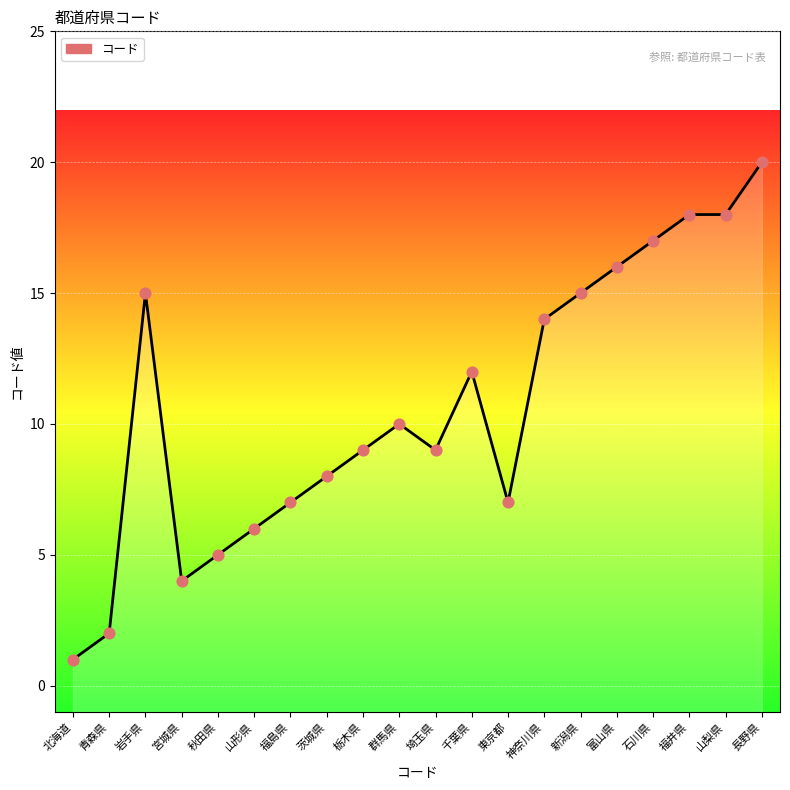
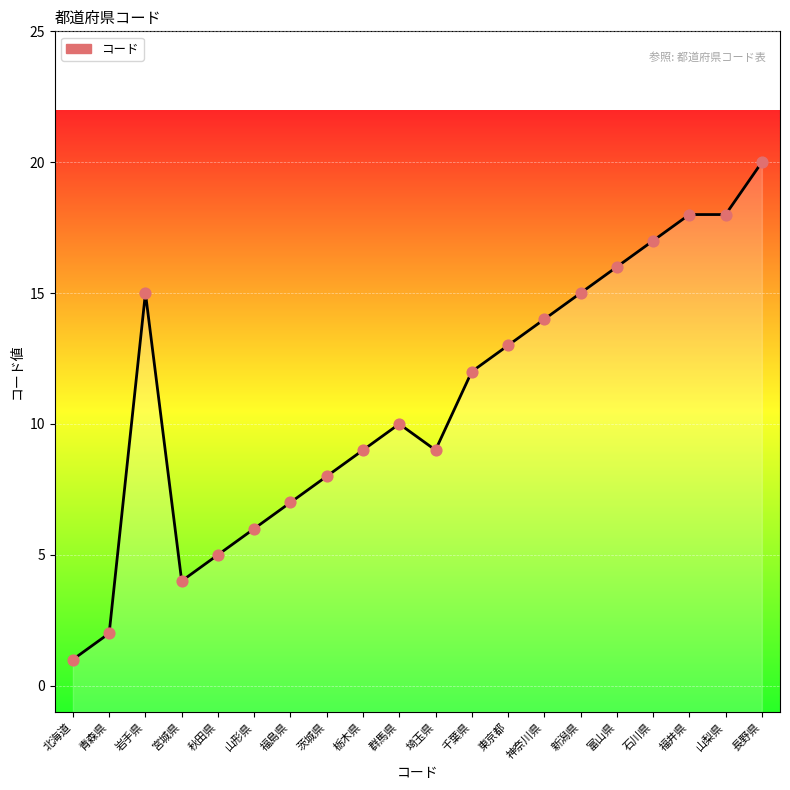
東京都: 7 -> 13
